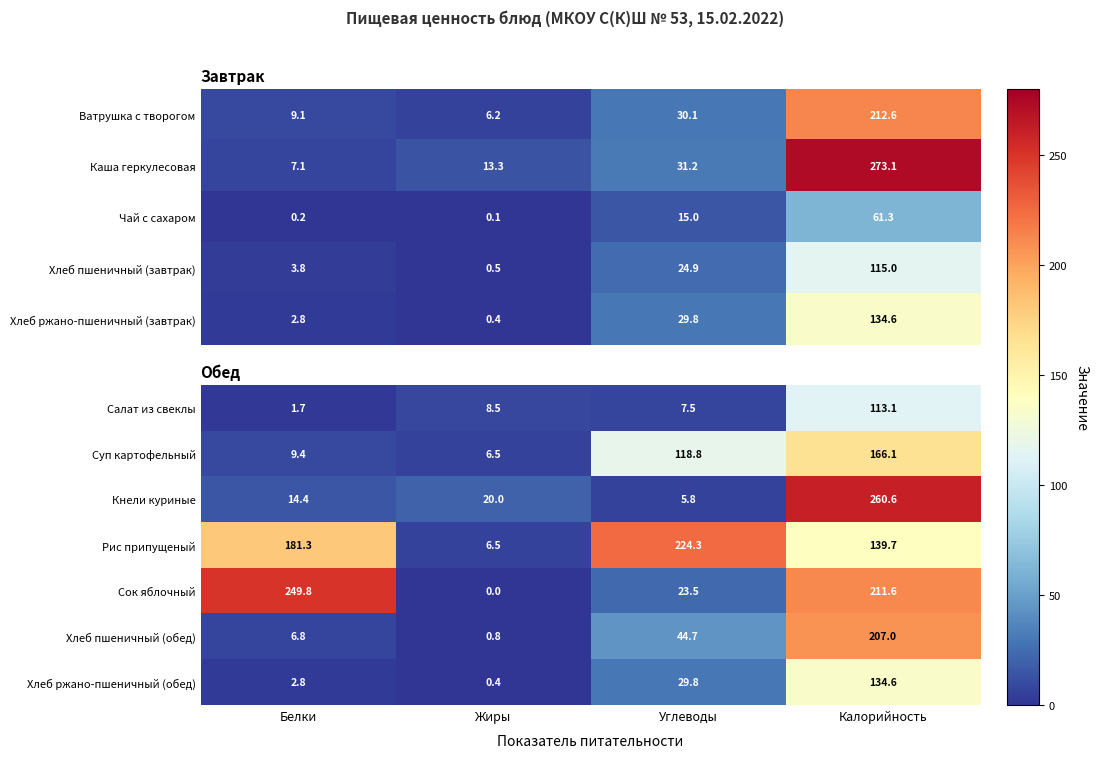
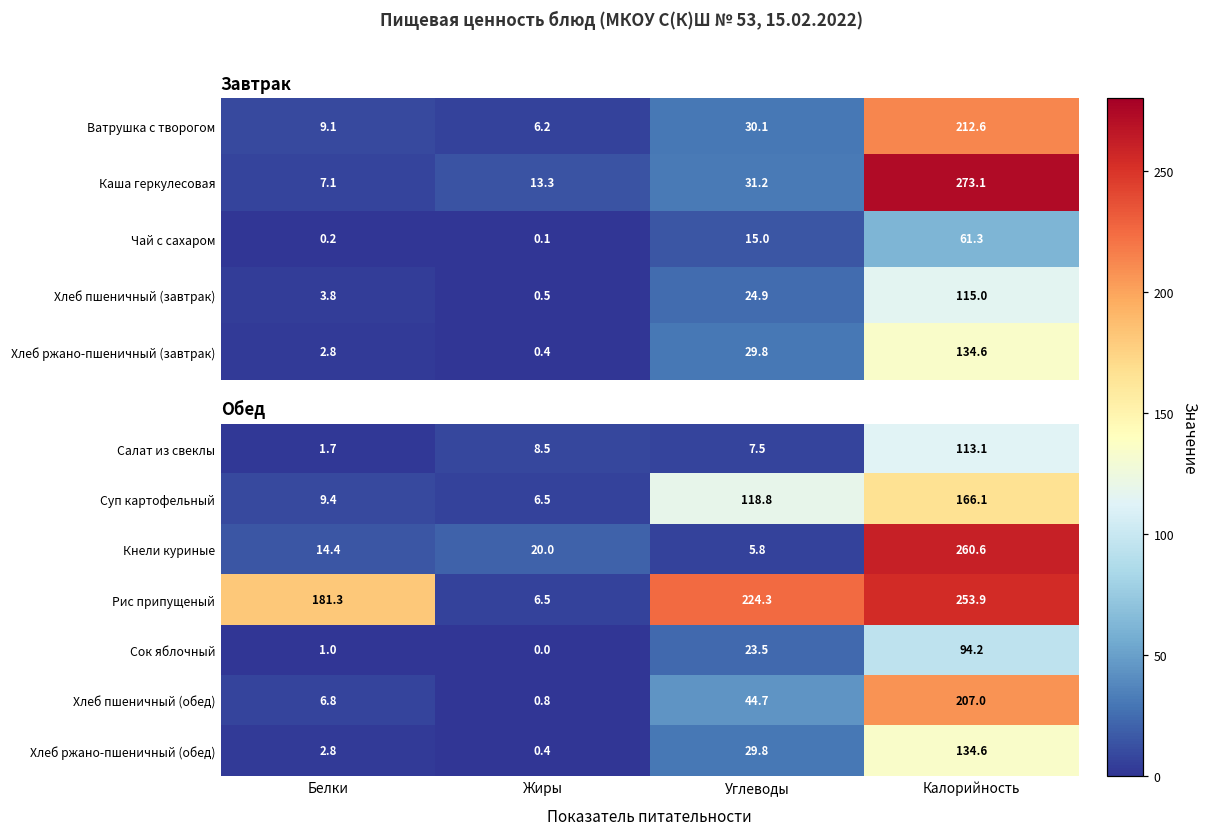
Обед, Рис припущеный, Калорийность: 139.7 -> 253.9
Обед, Сок яблочный, Белки: 249.8 -> 1.0
Обед, Сок яблочный, Калорийность: 211.6 -> 94.2
